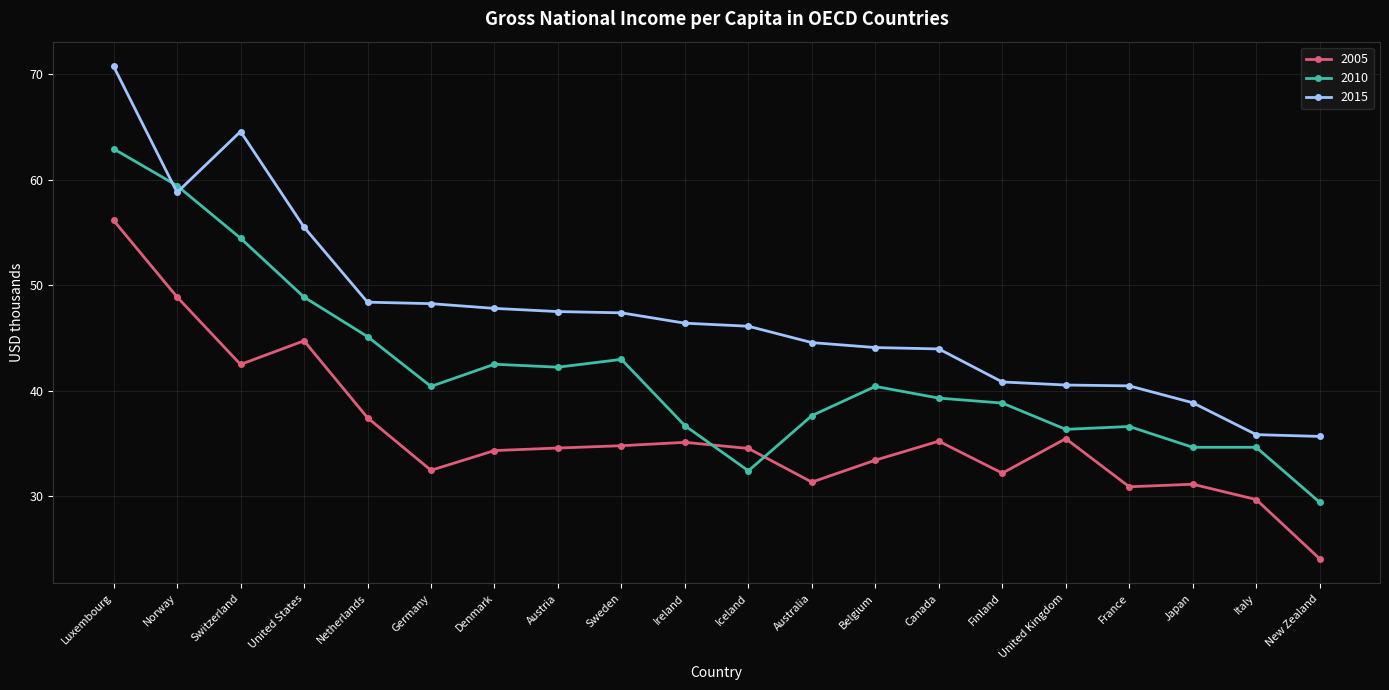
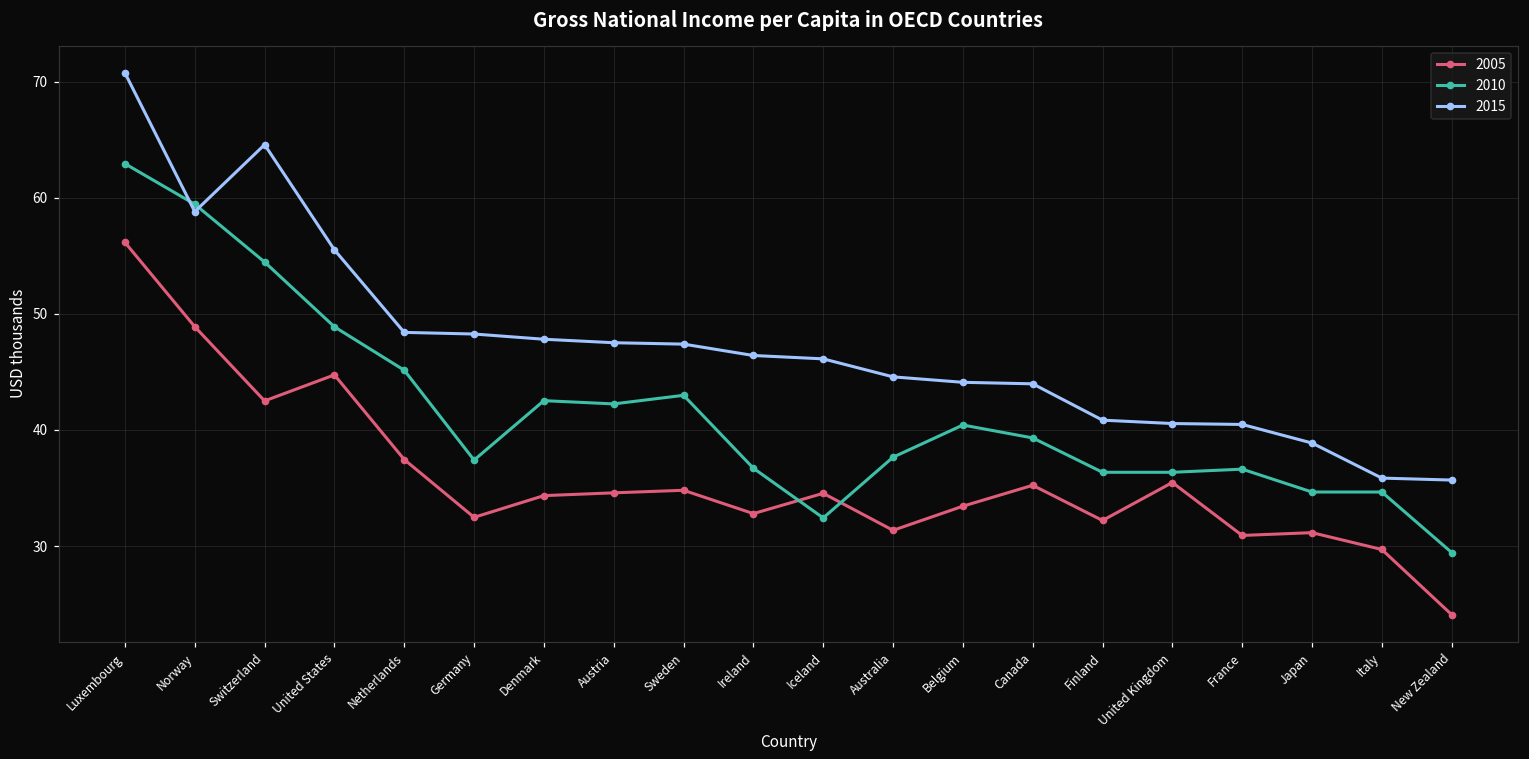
2010, Germany: 40.4 -> 37.4
2005, Ireland: 35.1 -> 32.8
2010, Finland: 38.8 -> 36.4
